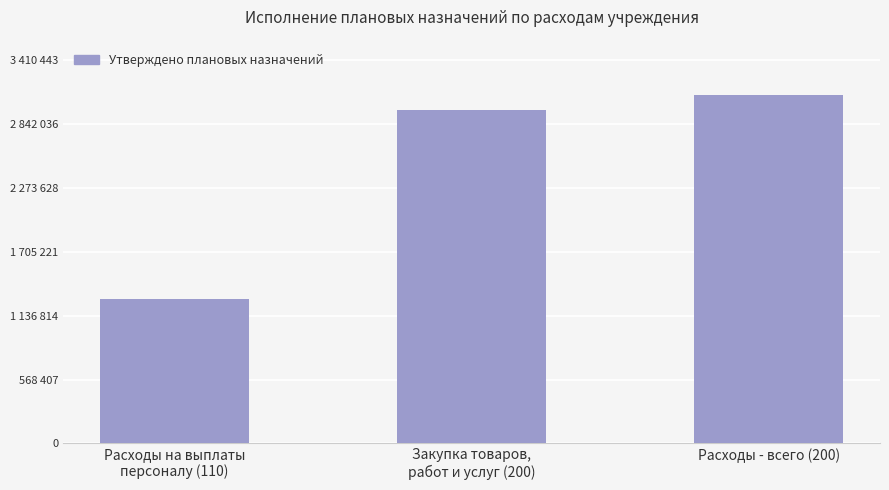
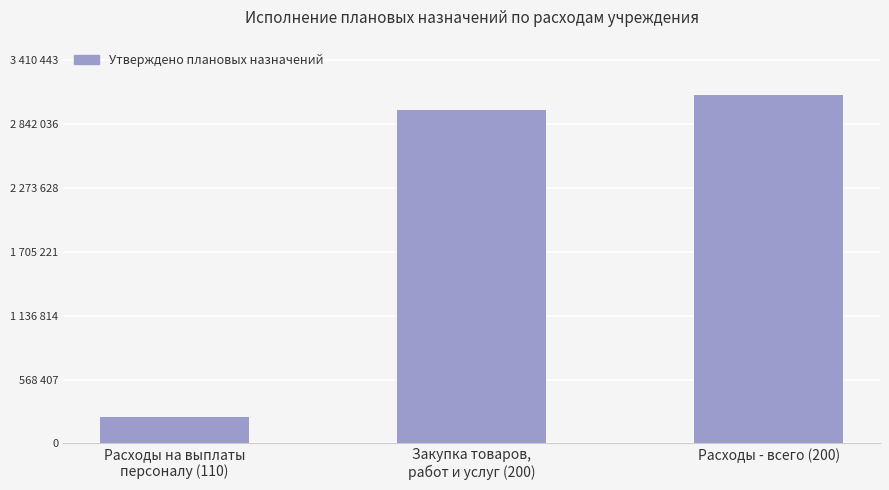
Расходы на выплаты персоналу (110): 1290000 -> 230000
